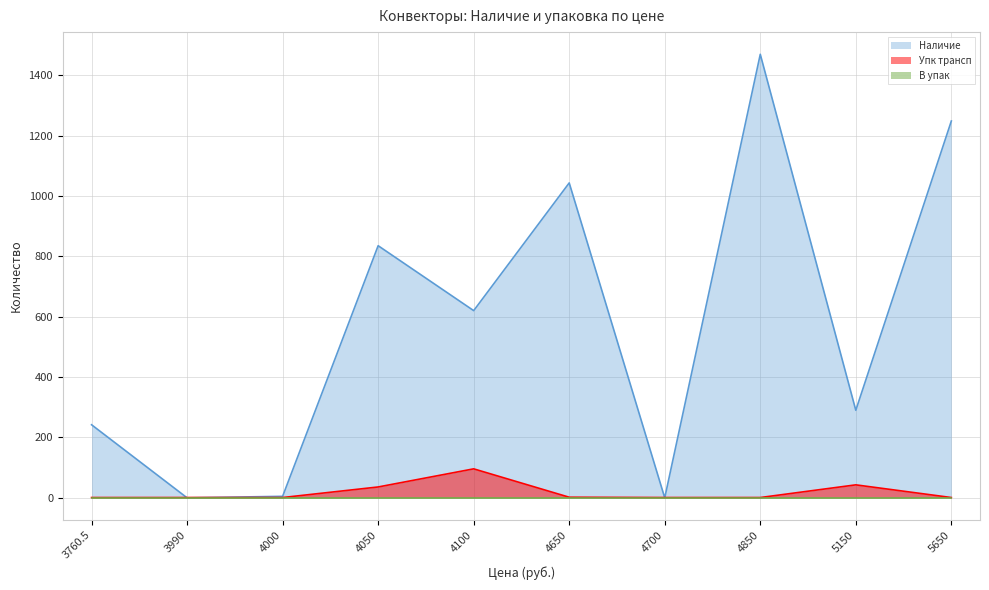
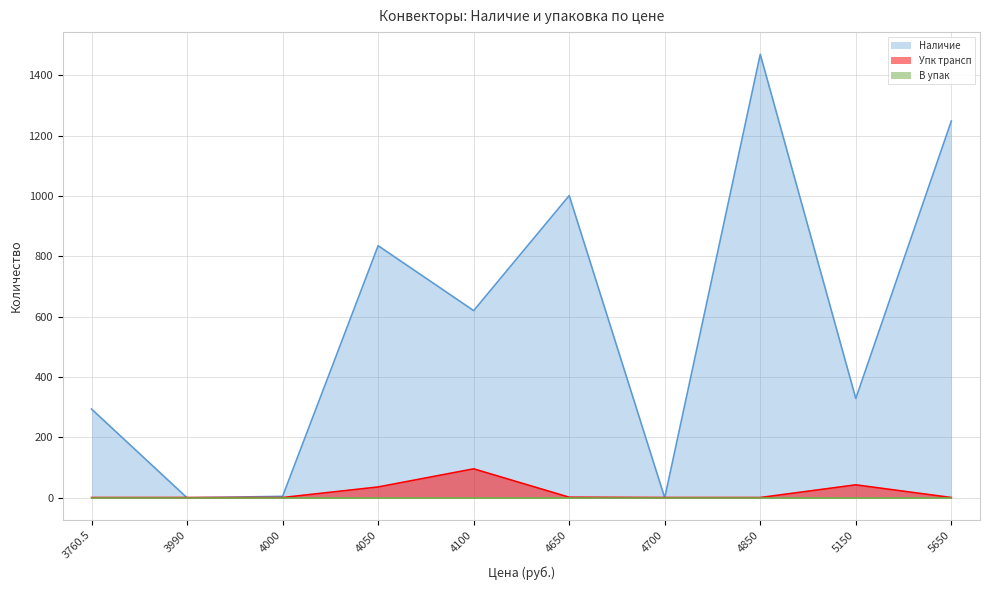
Наличие, 3760.5: 240 -> 290
Наличие, 4650: 1040 -> 1000
Наличие, 5150: 290 -> 330
